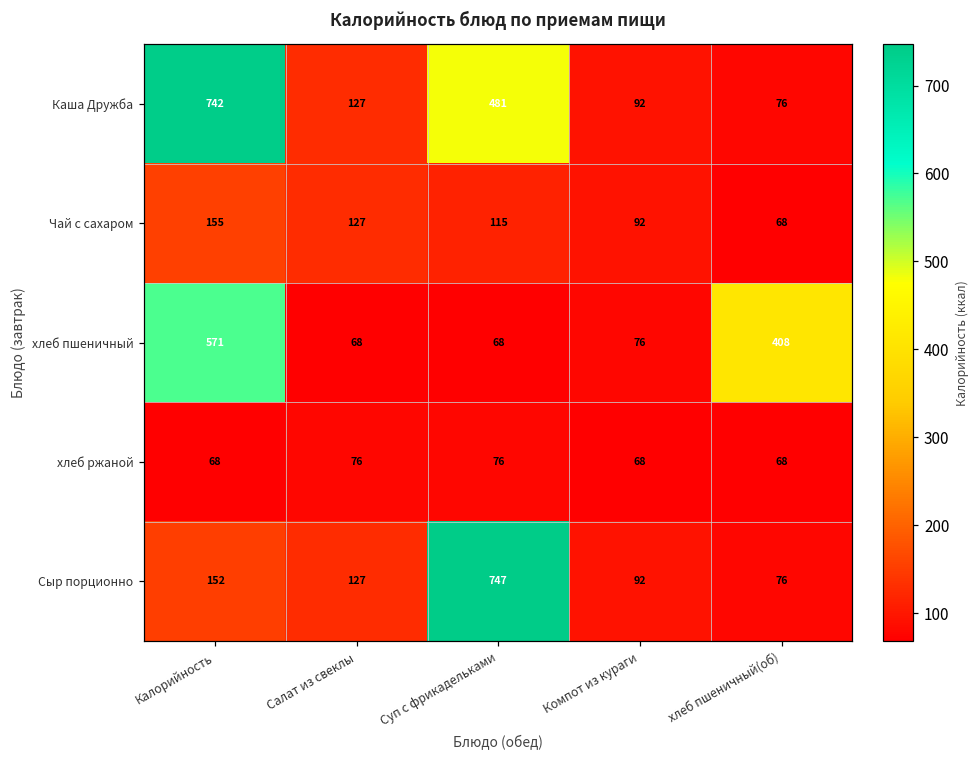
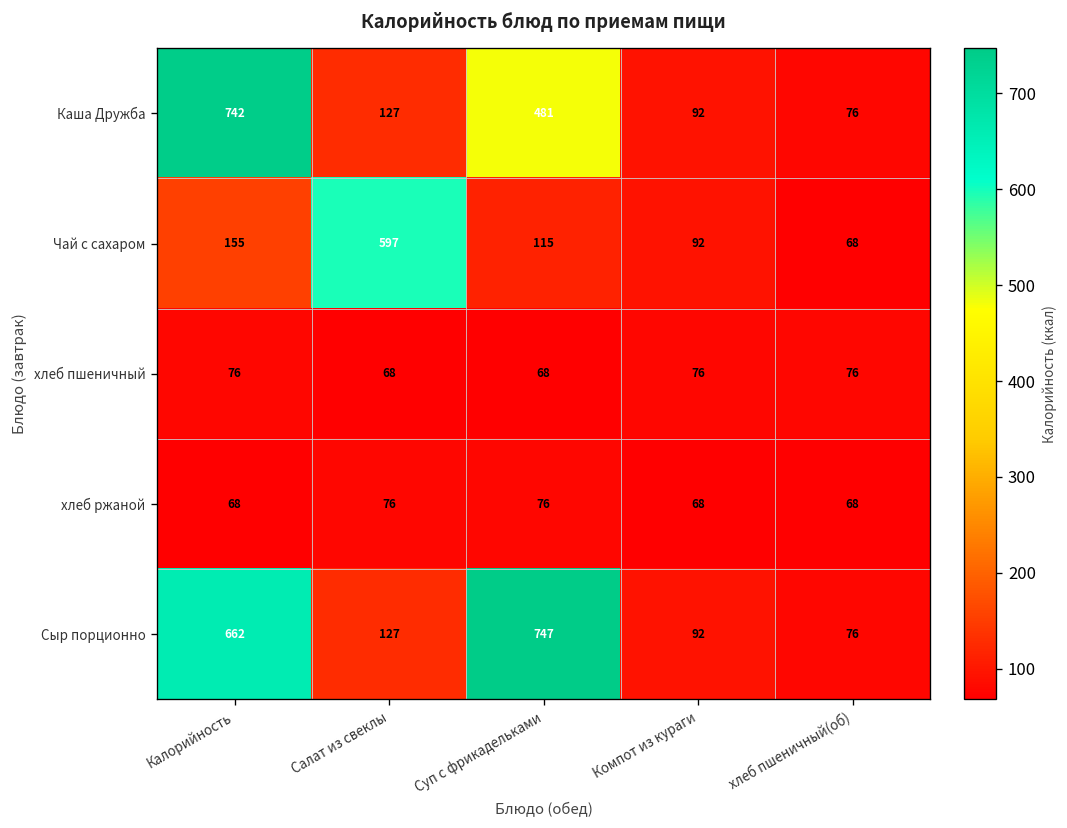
Чай с сахаром, Салат из свеклы: 127 -> 597
хлеб пшеничный, Калорийность: 571 -> 76
хлеб пшеничный, хлеб пшеничный(об): 408 -> 76
Сыр порционно, Калорийность: 152 -> 662
